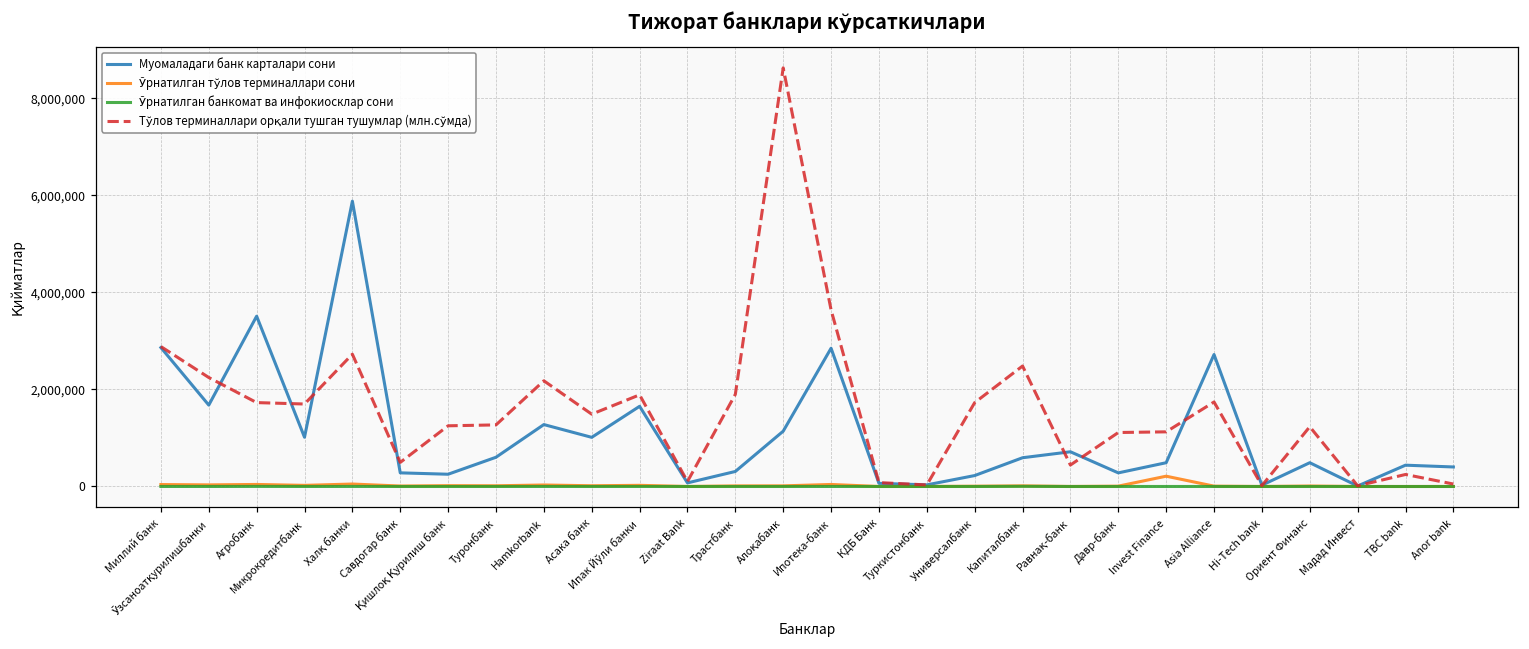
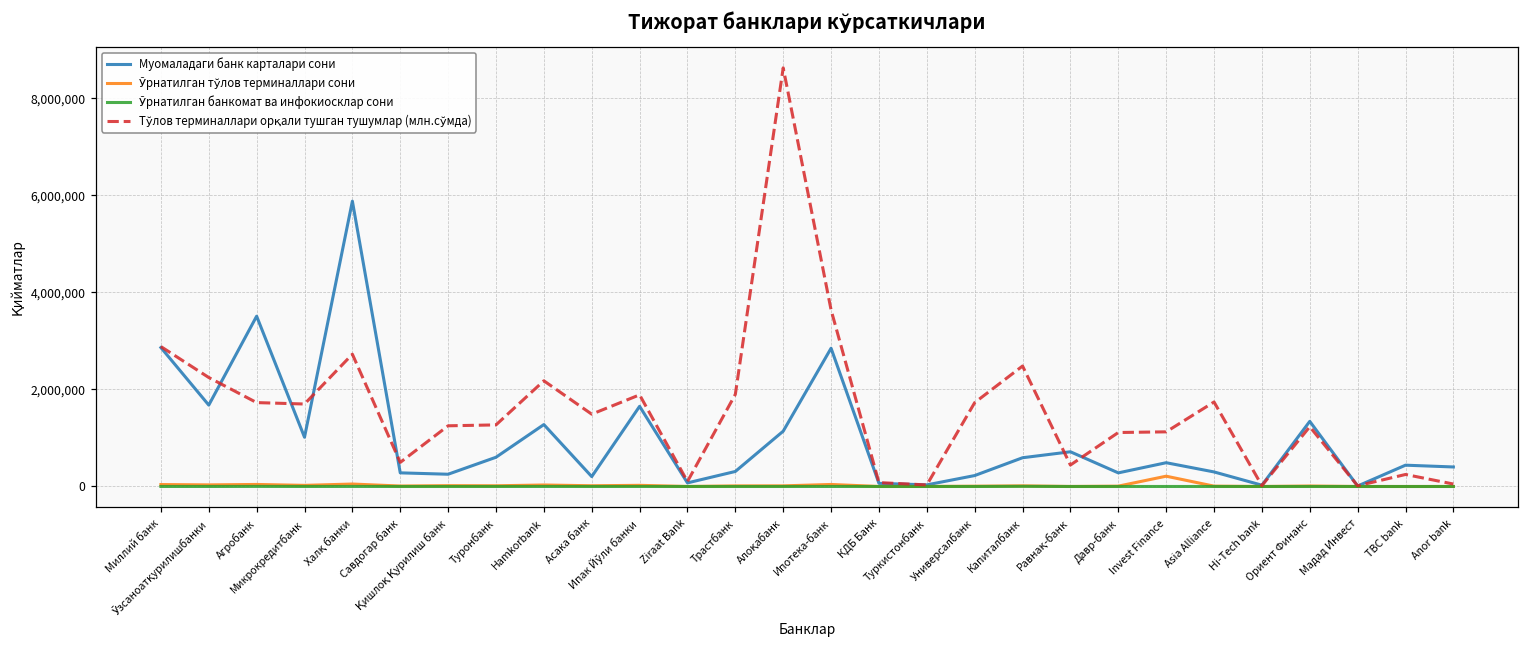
Муомаладаги банк карталари сони, Асака банк: 1,000,000 -> 200,000
Муомаладаги банк карталари сони, Asia Alliance: 2,700,000 -> 300,000
Муомаладаги банк карталари сони, Ориент Финанс: 500,000 -> 1,300,000
